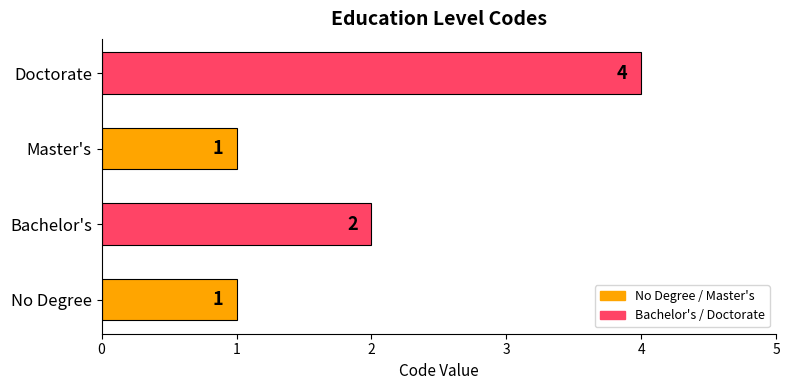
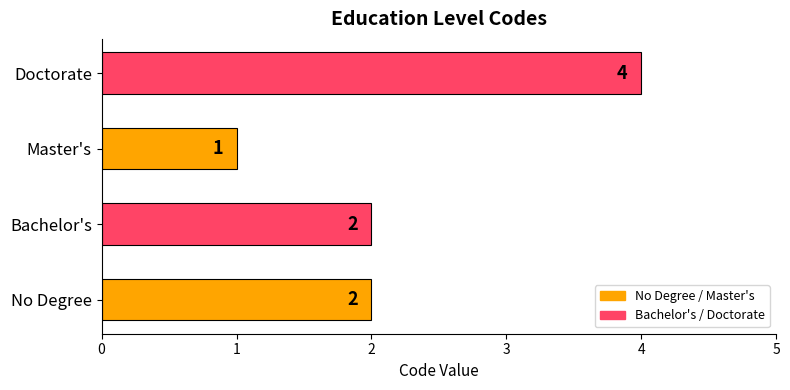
No Degree: 1 -> 2
